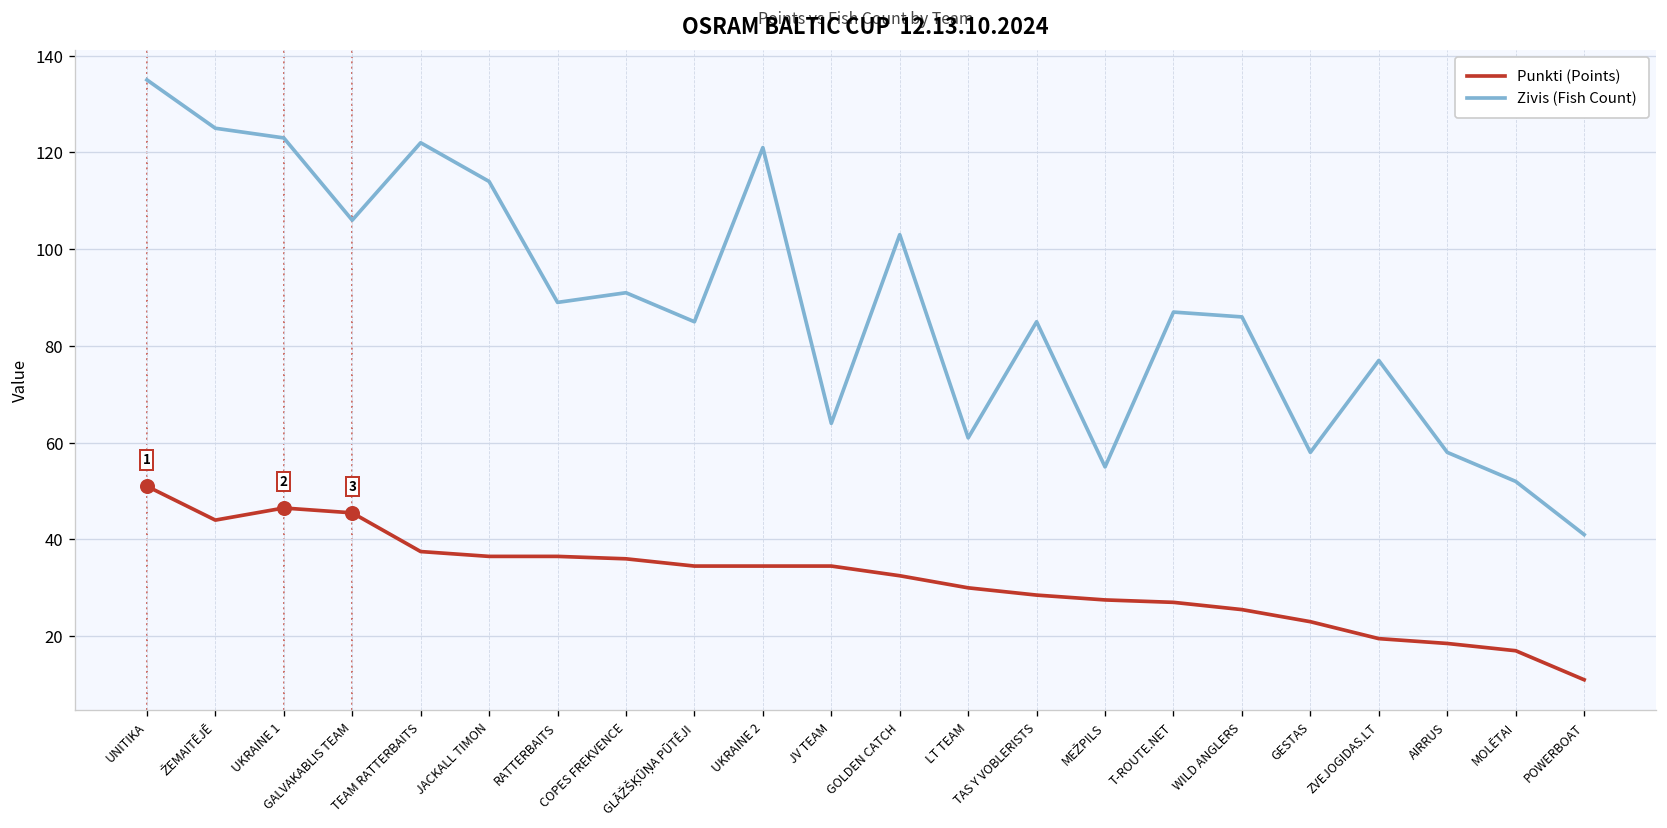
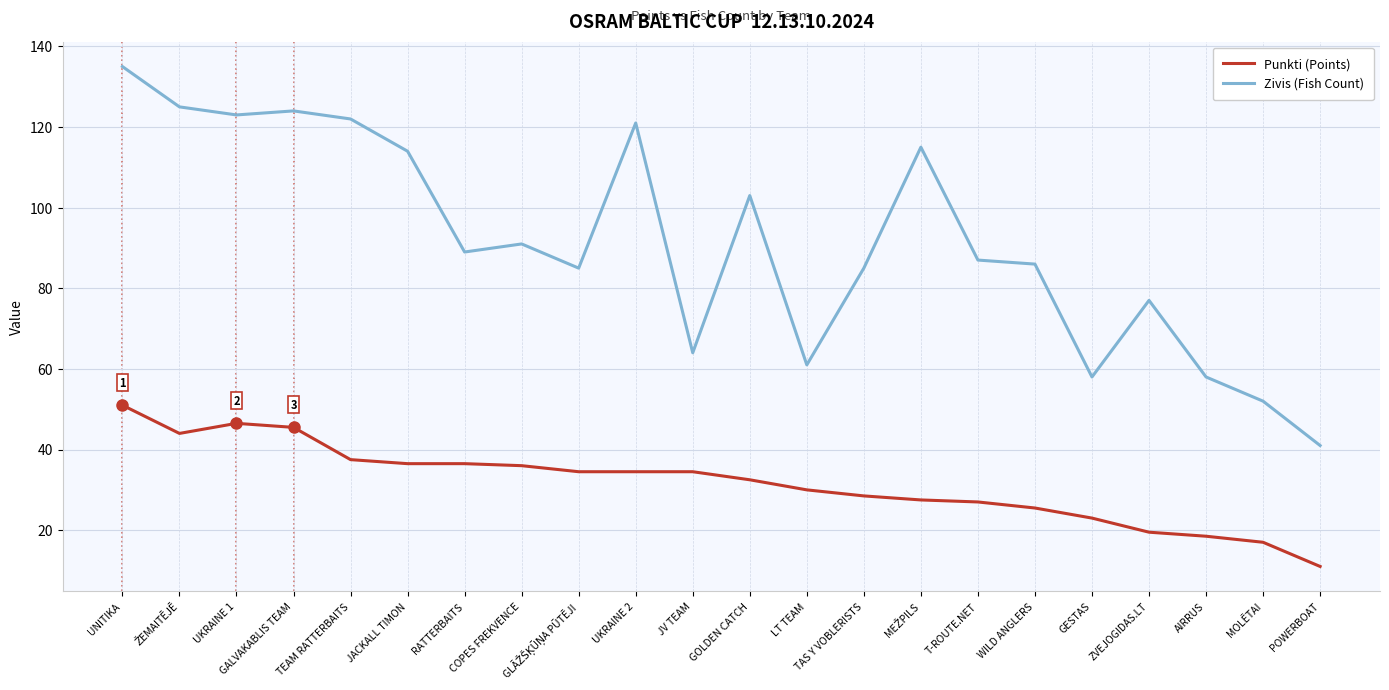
Zivis (Fish Count), GALVAKABLIS TEAM: 106 -> 124
Zivis (Fish Count), MEŽPILS: 55 -> 115
